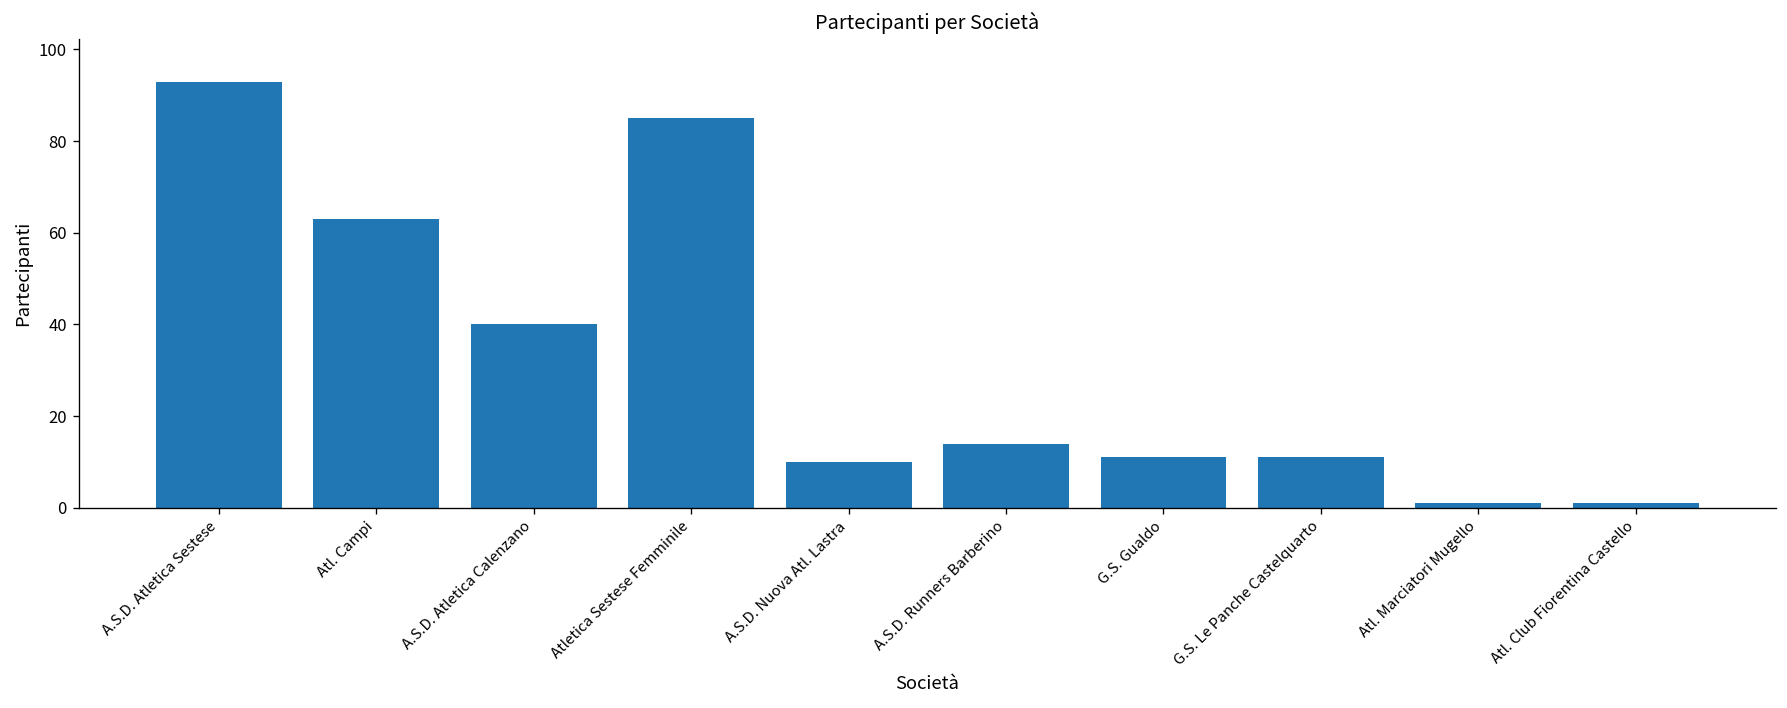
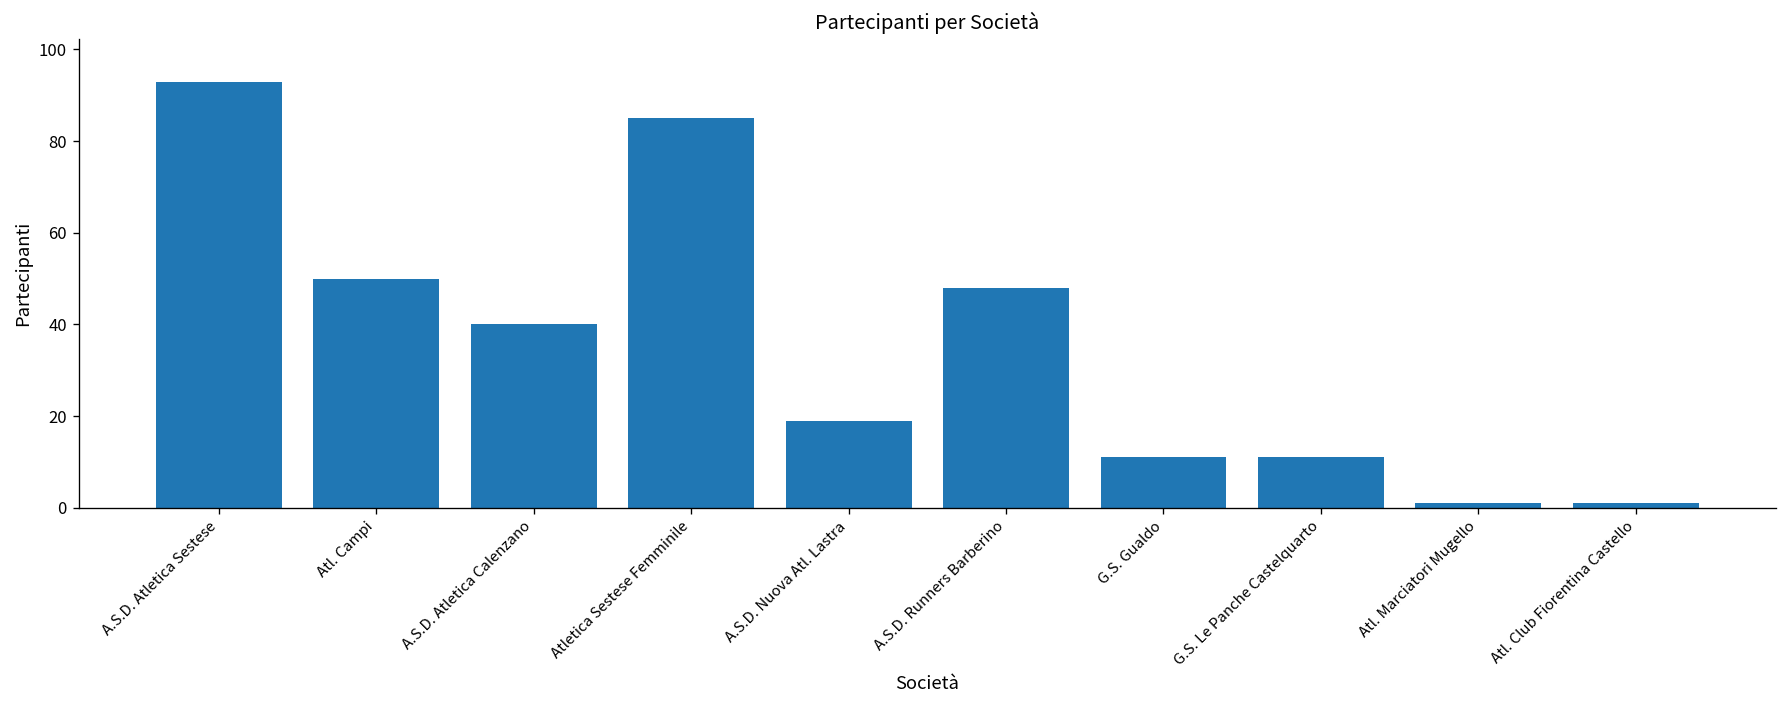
Atl. Campi: 63 -> 50
A.S.D. Nuova Atl. Lastra: 10 -> 19
A.S.D. Runners Barberino: 14 -> 48
